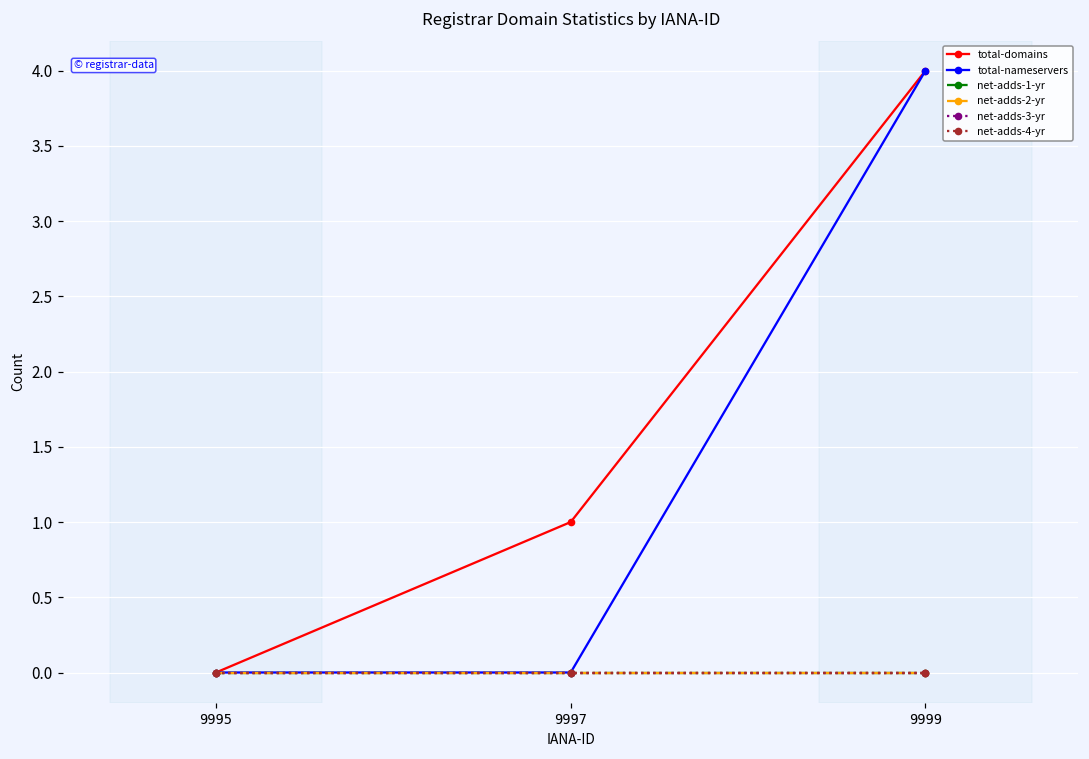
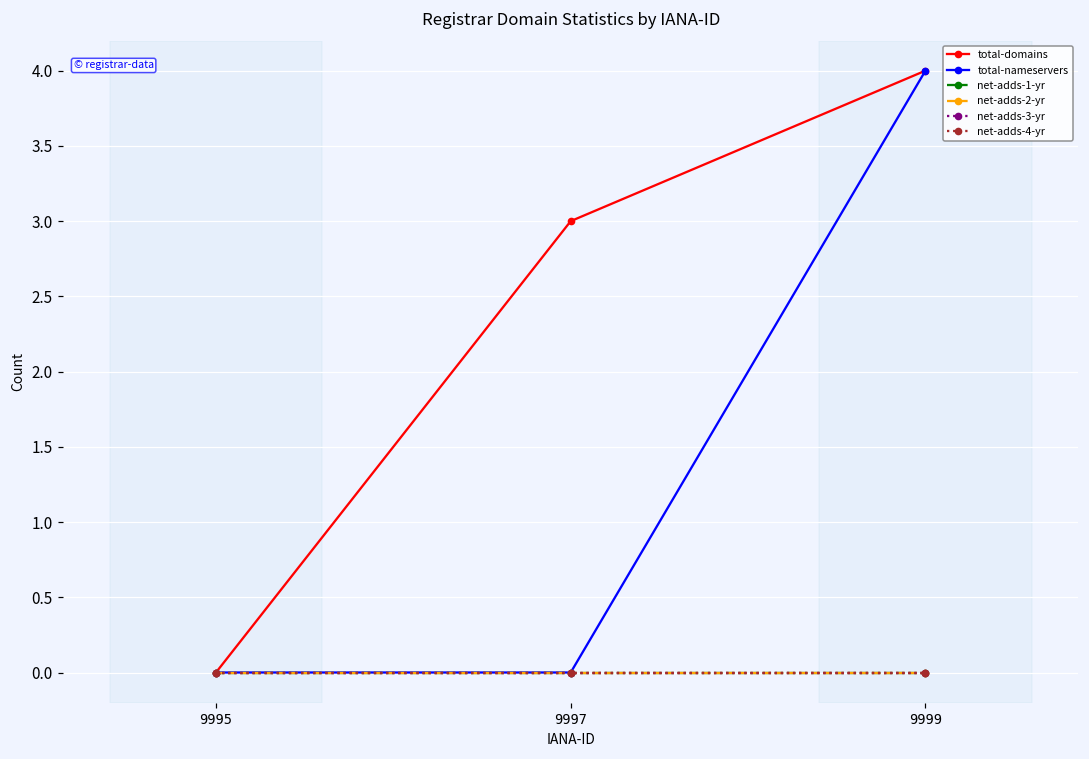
total-domains, 9997: 1 -> 3
